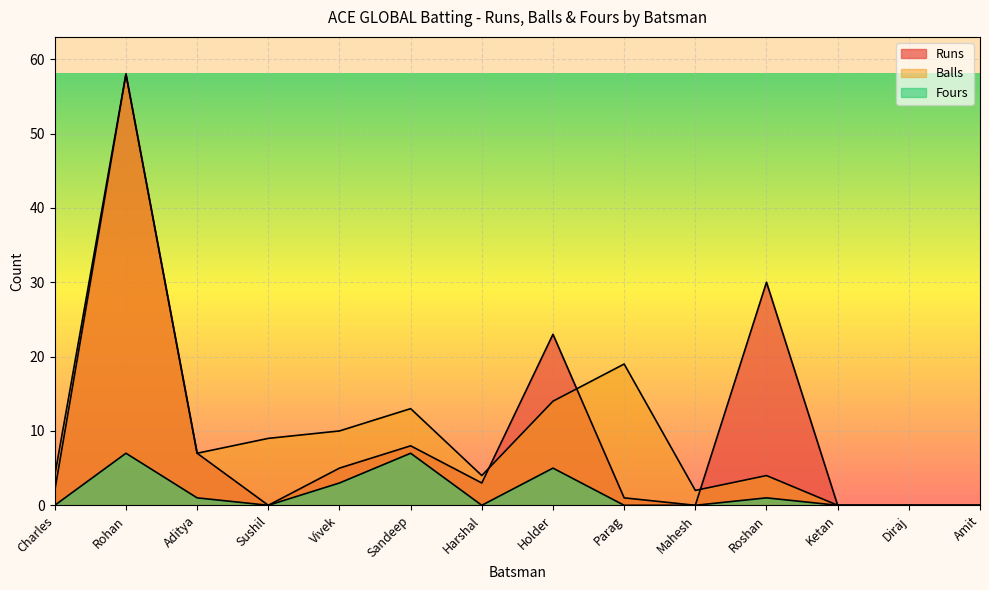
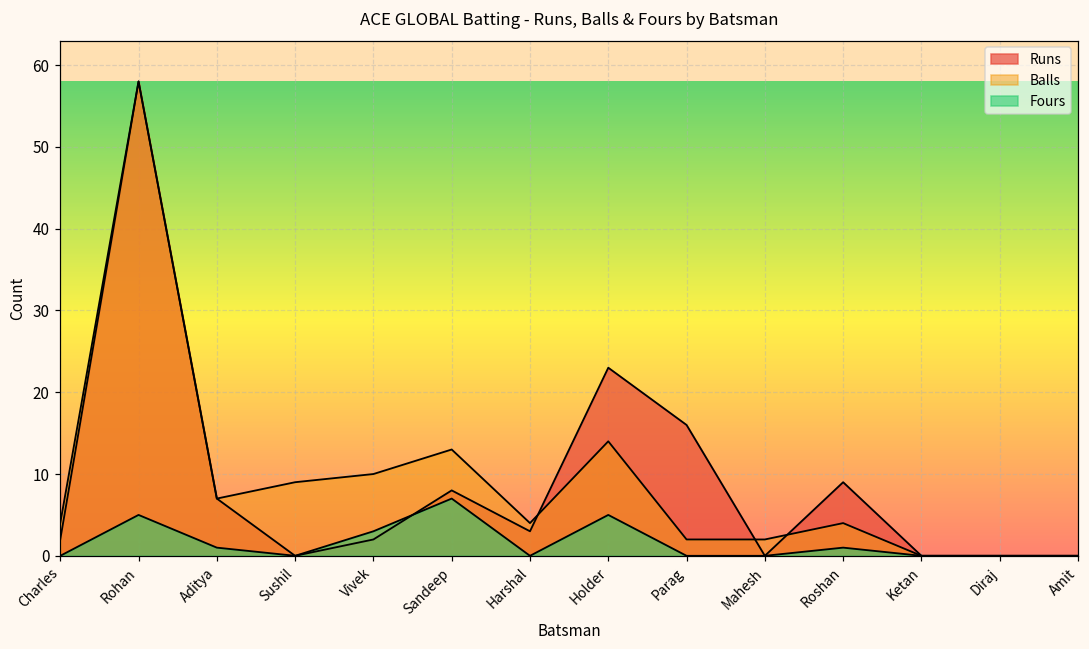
Fours, Rohan: 7 -> 5
Runs, Vivek: 5 -> 2
Runs, Parag: 1 -> 16
Balls, Parag: 19 -> 2
Runs, Roshan: 30 -> 9
